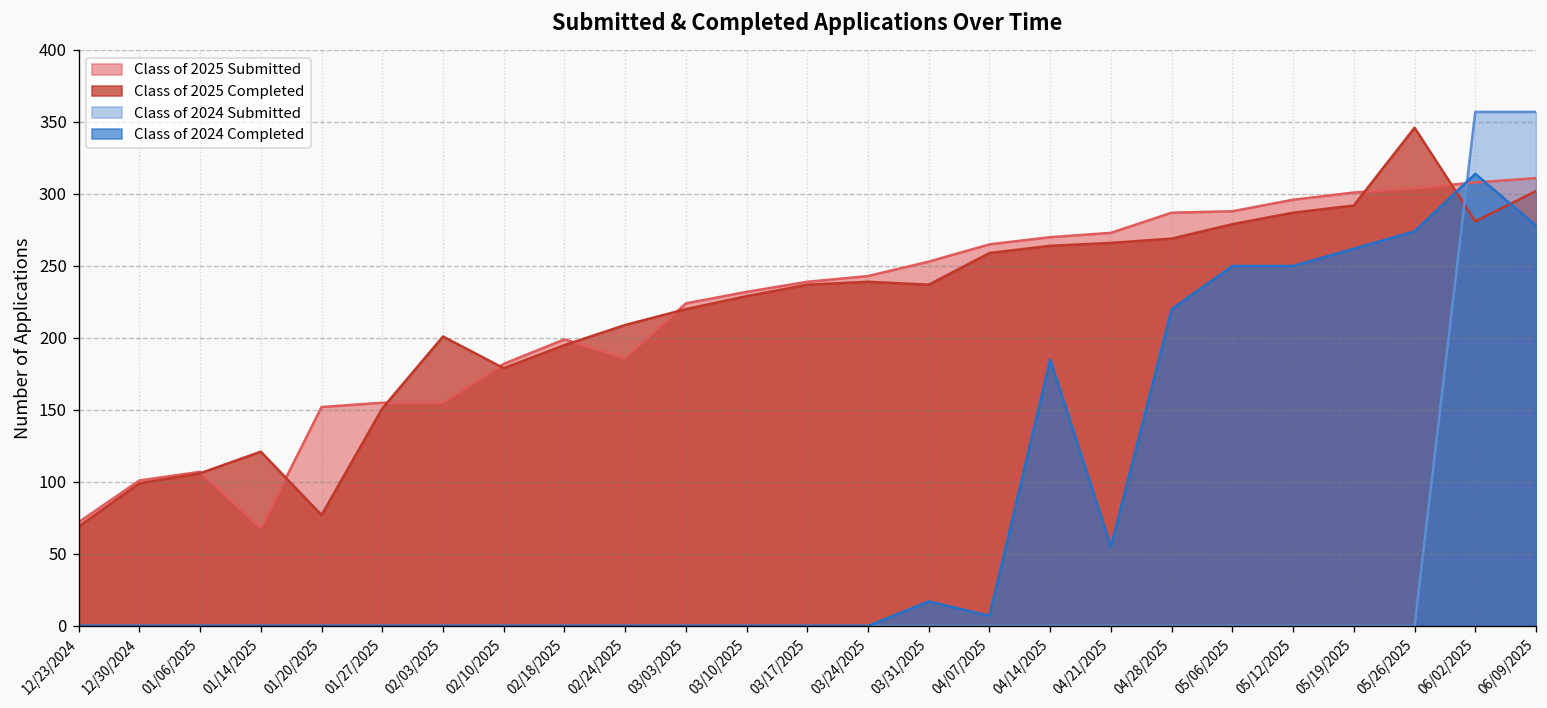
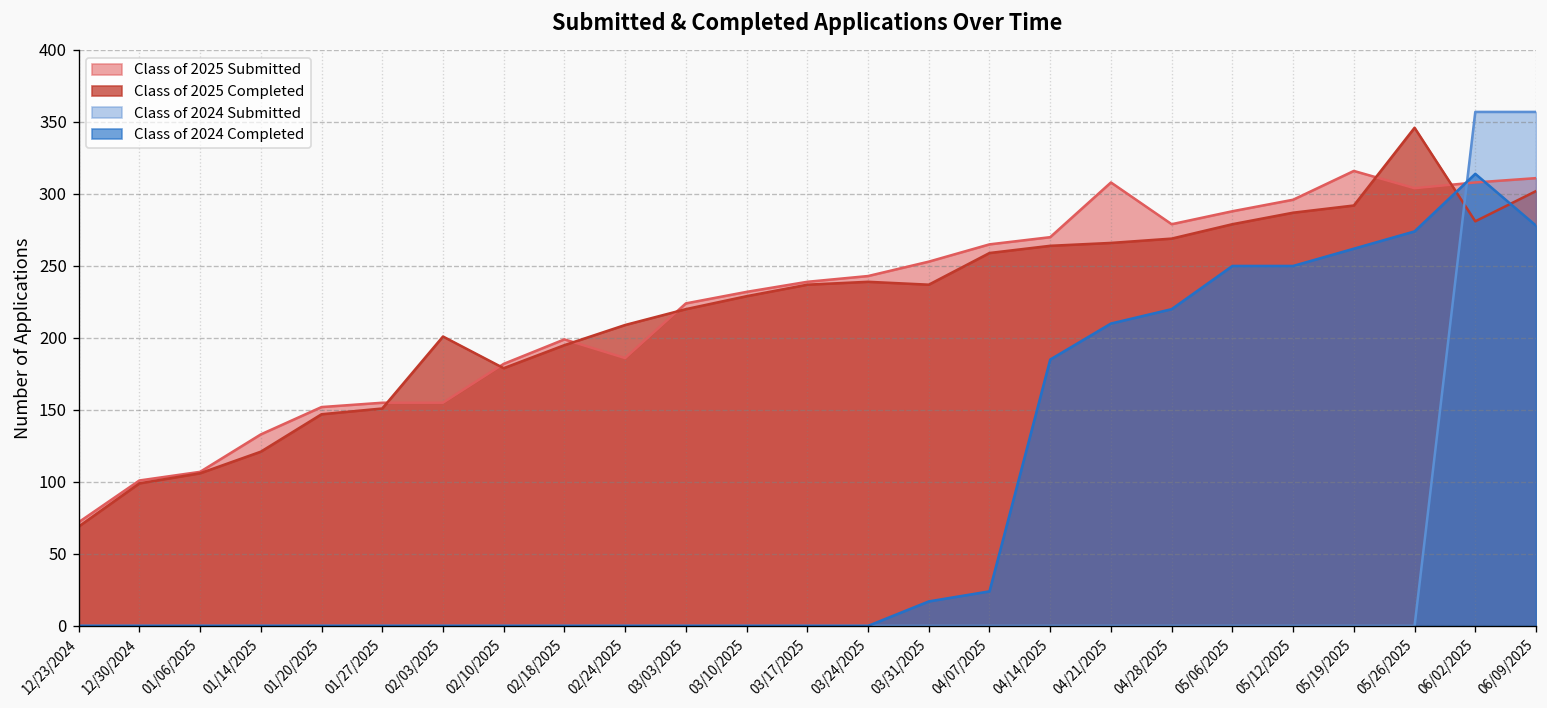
Class of 2025 Submitted, 01/14/2025: 68 -> 133
Class of 2025 Completed, 01/20/2025: 77 -> 147
Class of 2024 Completed, 04/07/2025: 7 -> 24
Class of 2025 Submitted, 04/21/2025: 273 -> 308
Class of 2024 Completed, 04/21/2025: 55 -> 210
Class of 2025 Submitted, 04/28/2025: 287 -> 279
Class of 2025 Submitted, 05/19/2025: 301 -> 316
